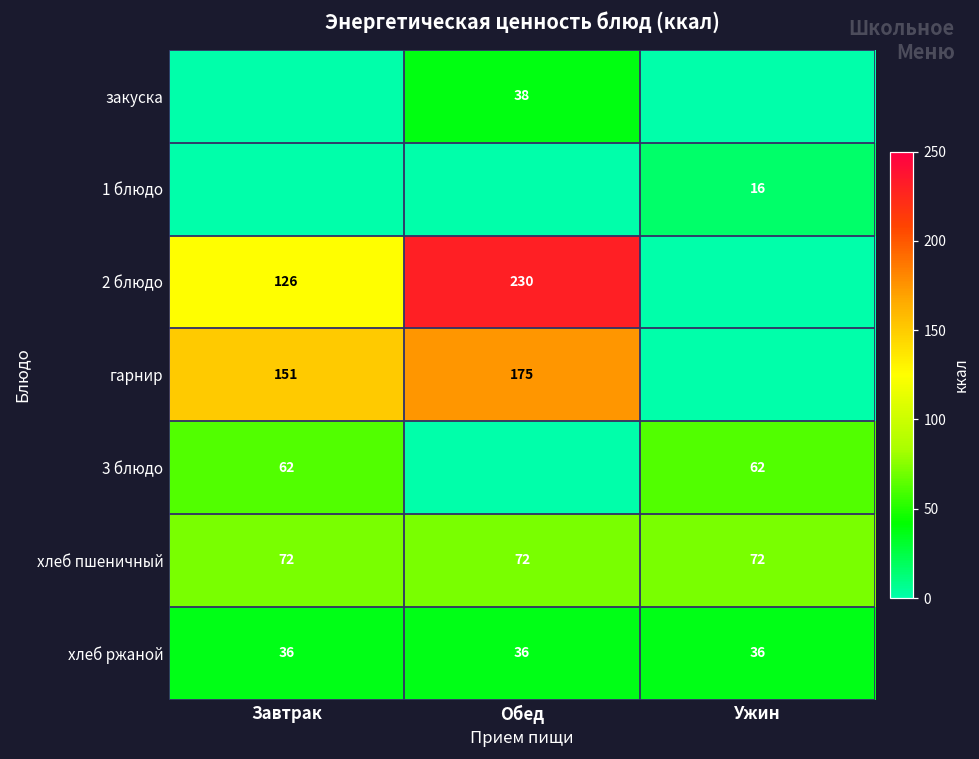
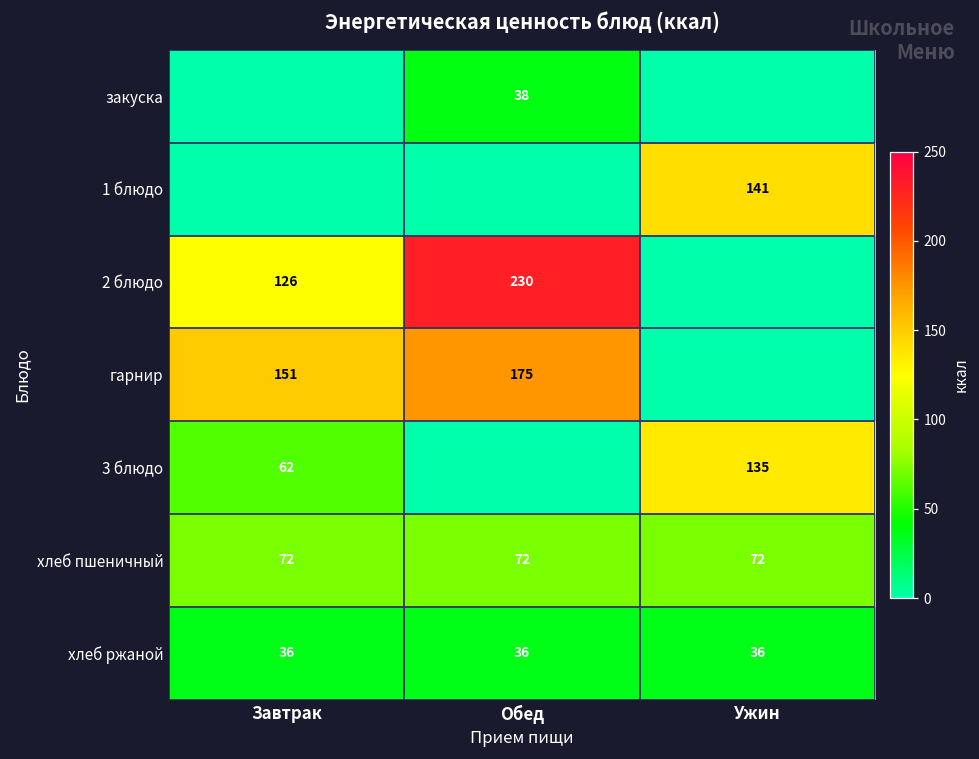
1 блюдо, Ужин: 16 -> 141
3 блюдо, Ужин: 62 -> 135
